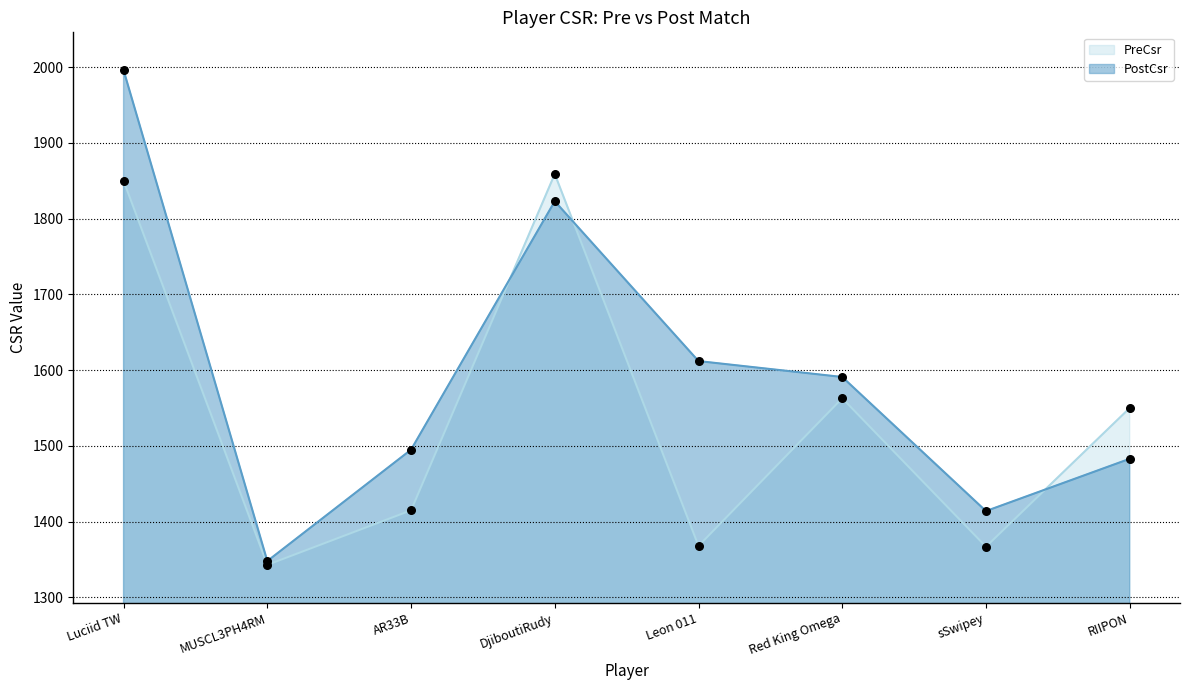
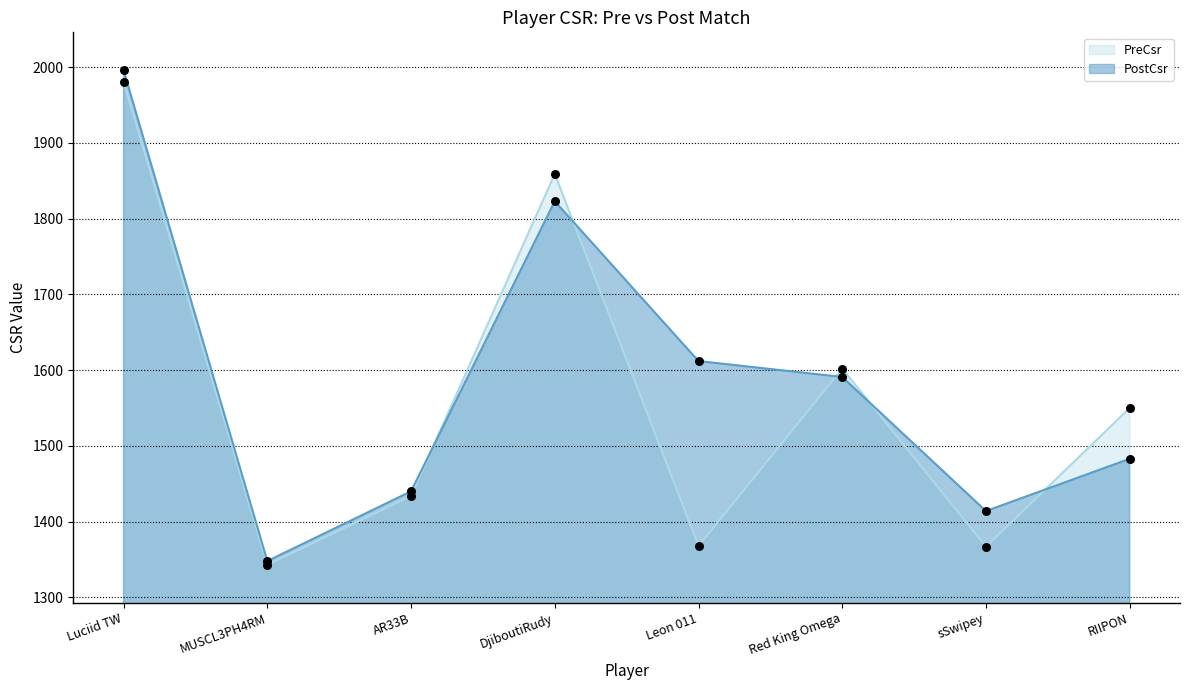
PreCsr, Luciid TW: 1850 -> 1980
PreCsr, AR33B: 1420 -> 1430
PostCsr, AR33B: 1500 -> 1440
PreCsr, Red King Omega: 1560 -> 1600
